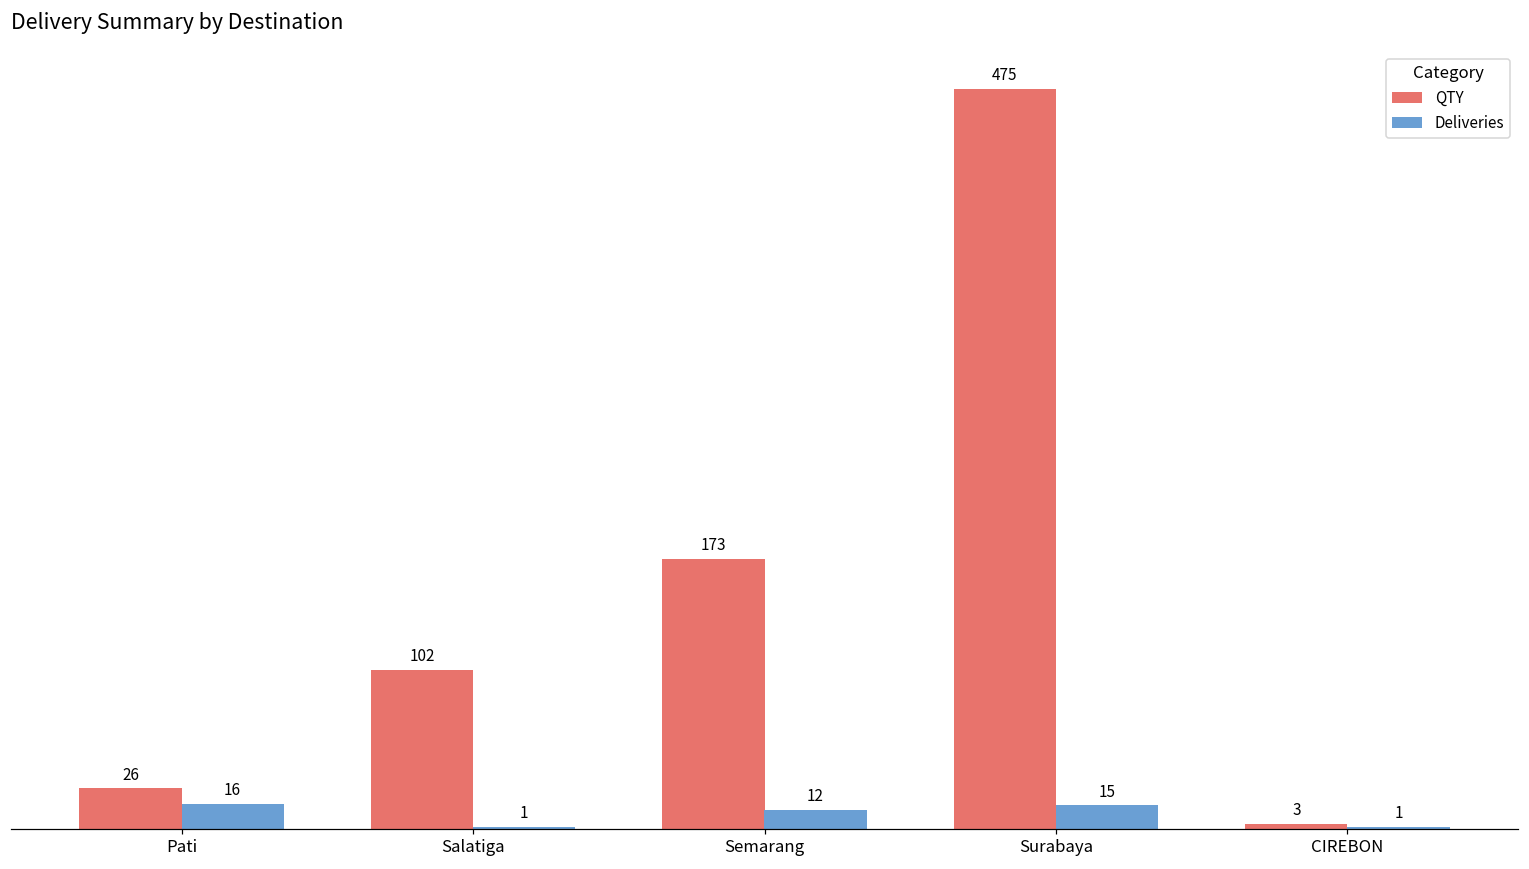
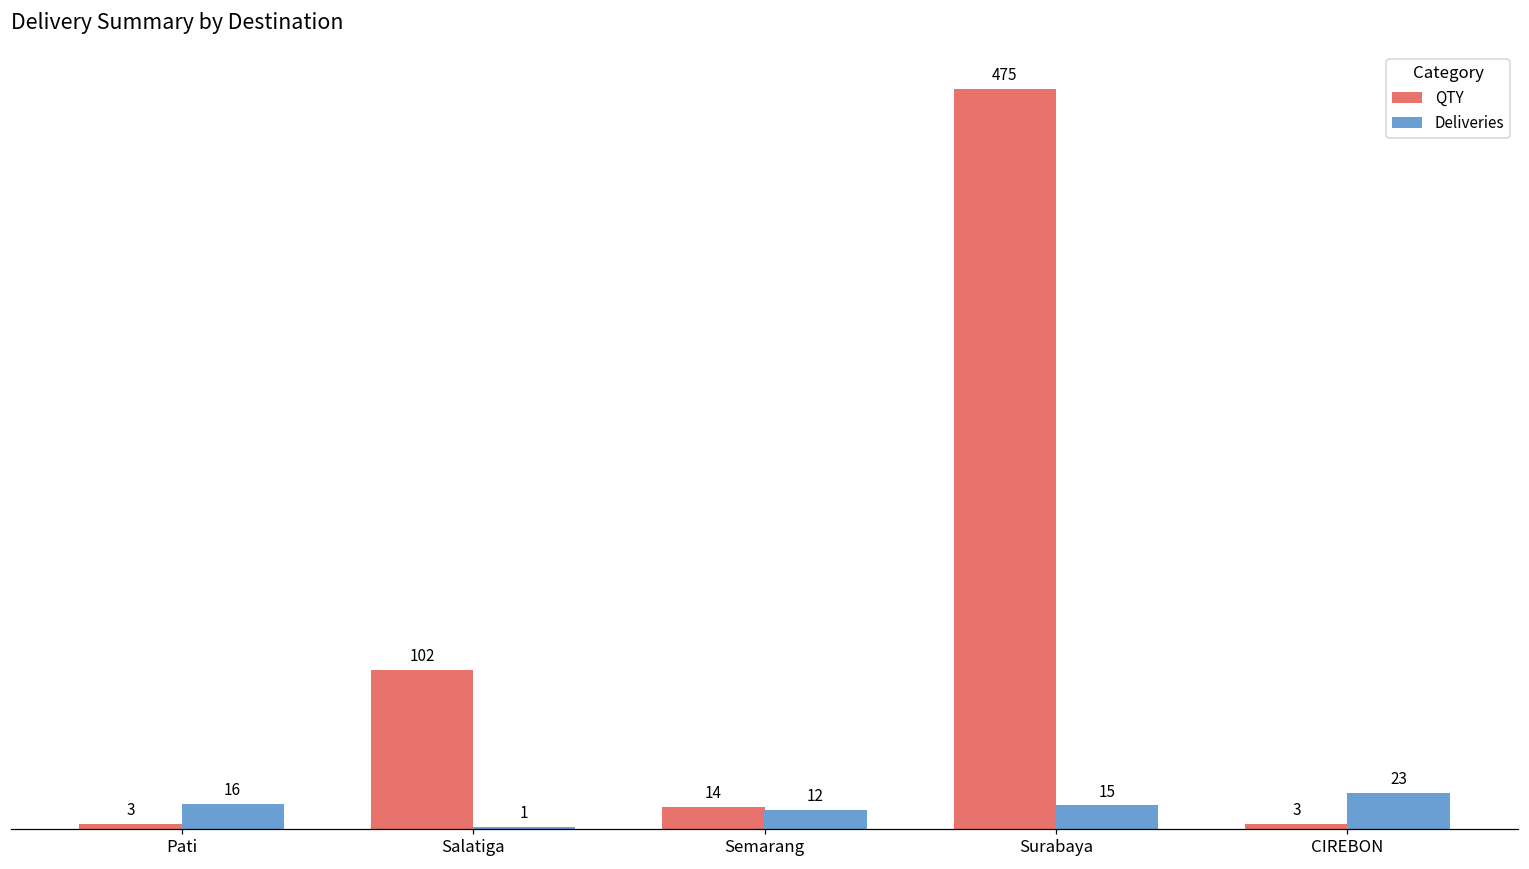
QTY, Pati: 26 -> 3
QTY, Semarang: 173 -> 14
Deliveries, CIREBON: 1 -> 23
